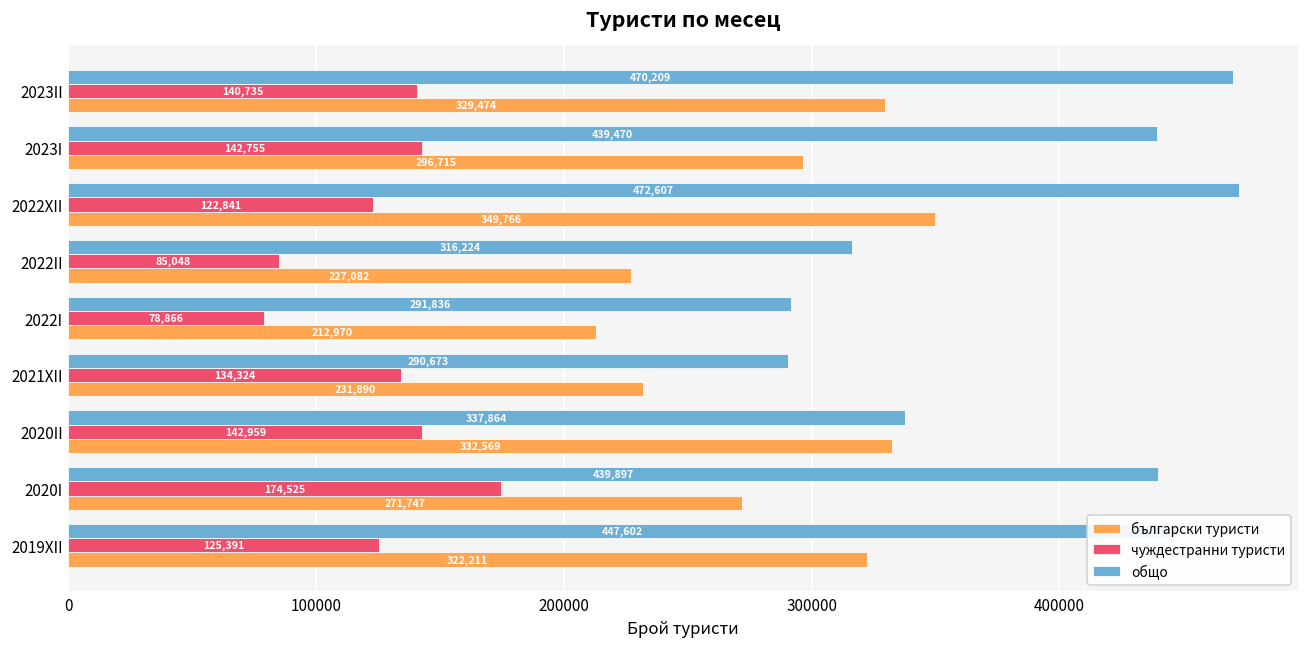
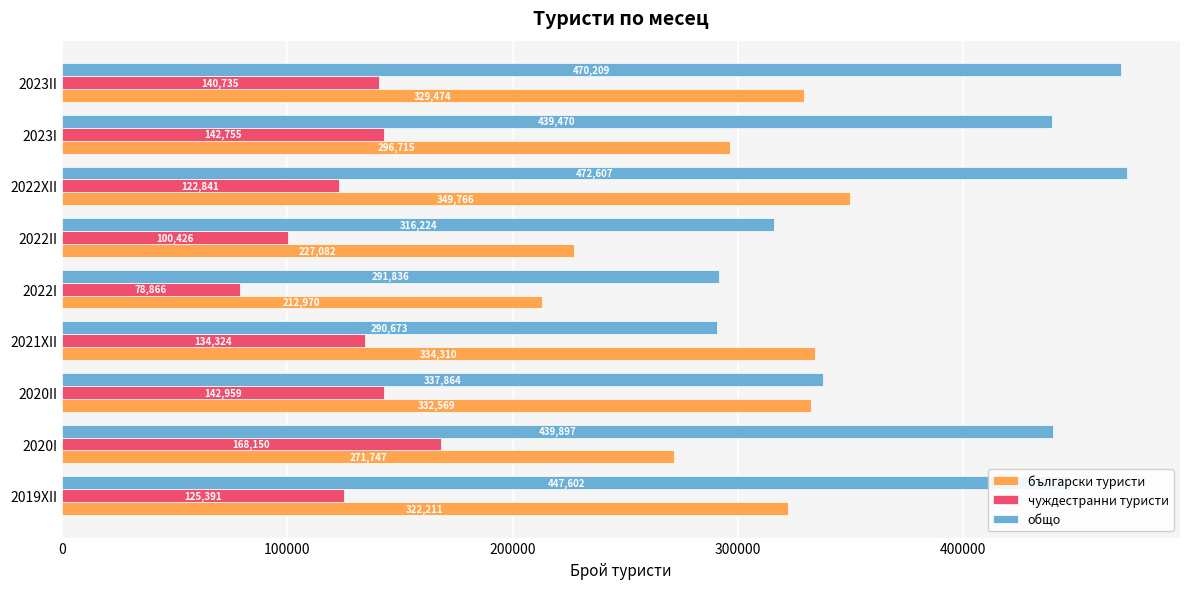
чуждестранни туристи, 2022II: 85,048 -> 100,426
български туристи, 2021XII: 231,890 -> 334,310
чуждестранни туристи, 2020I: 174,525 -> 168,150
